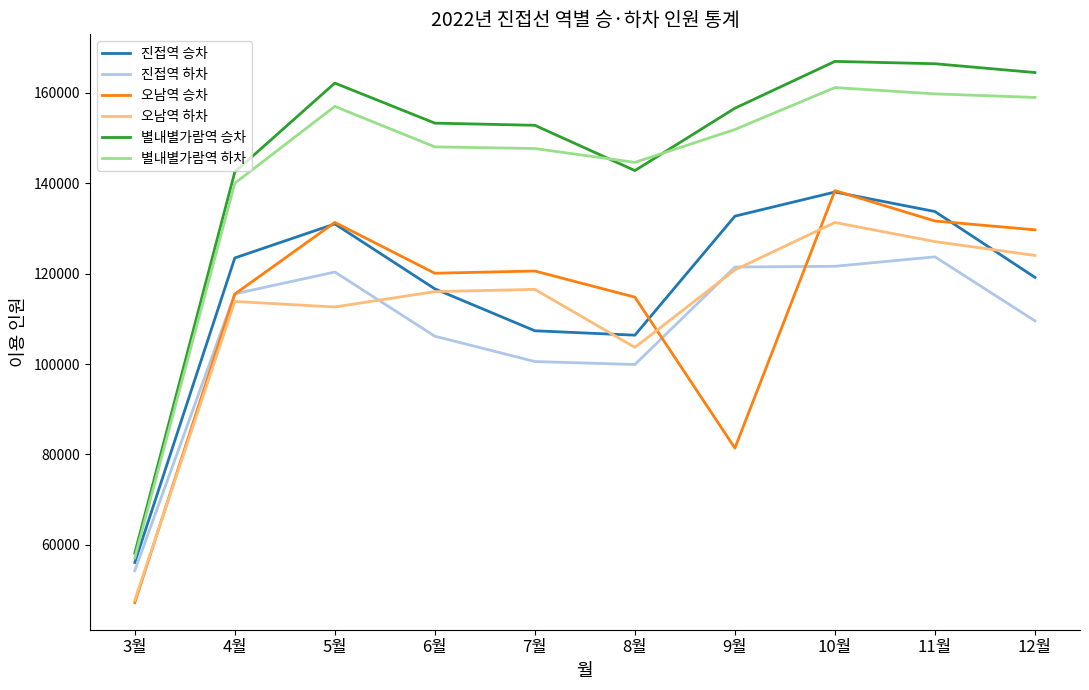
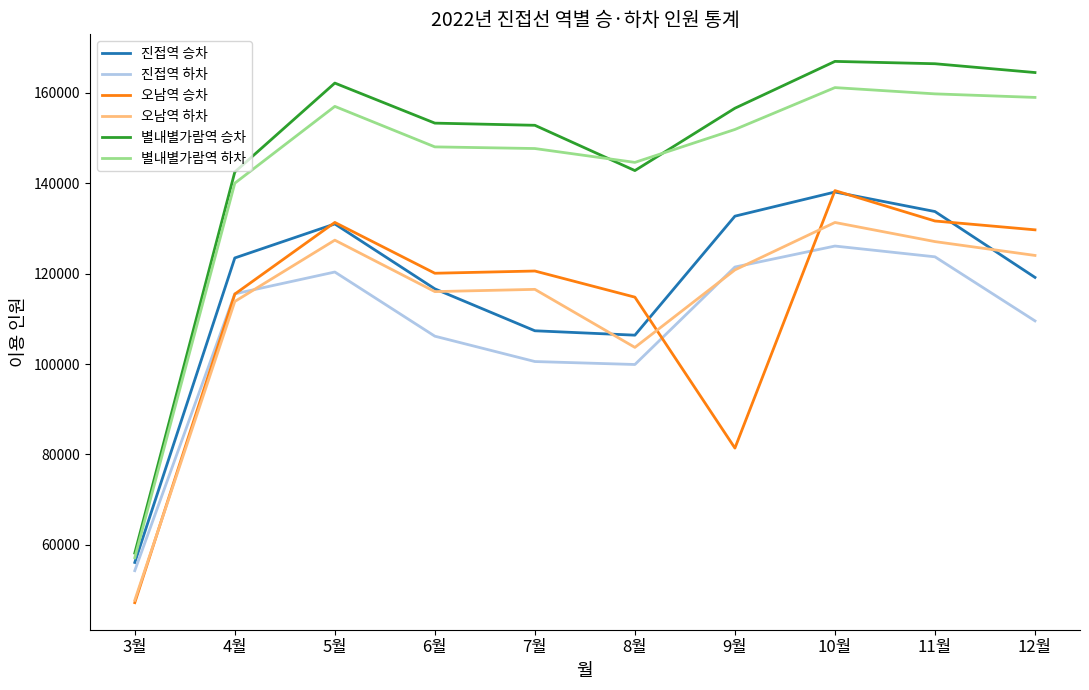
오남역 하차, 5월: 113000 -> 127000
진접역 하차, 10월: 122000 -> 126000
